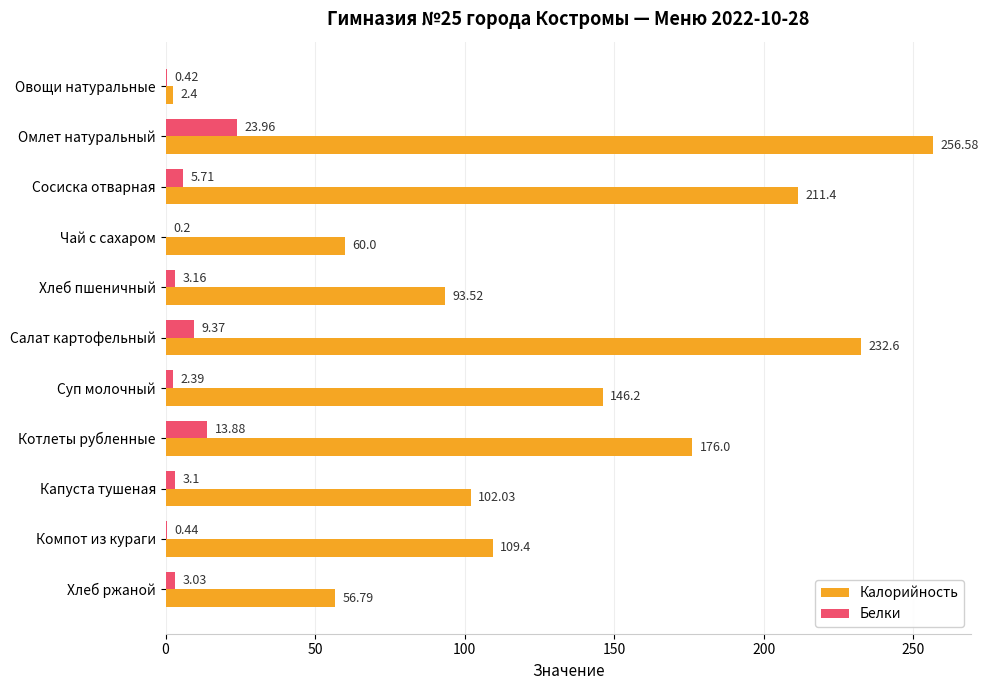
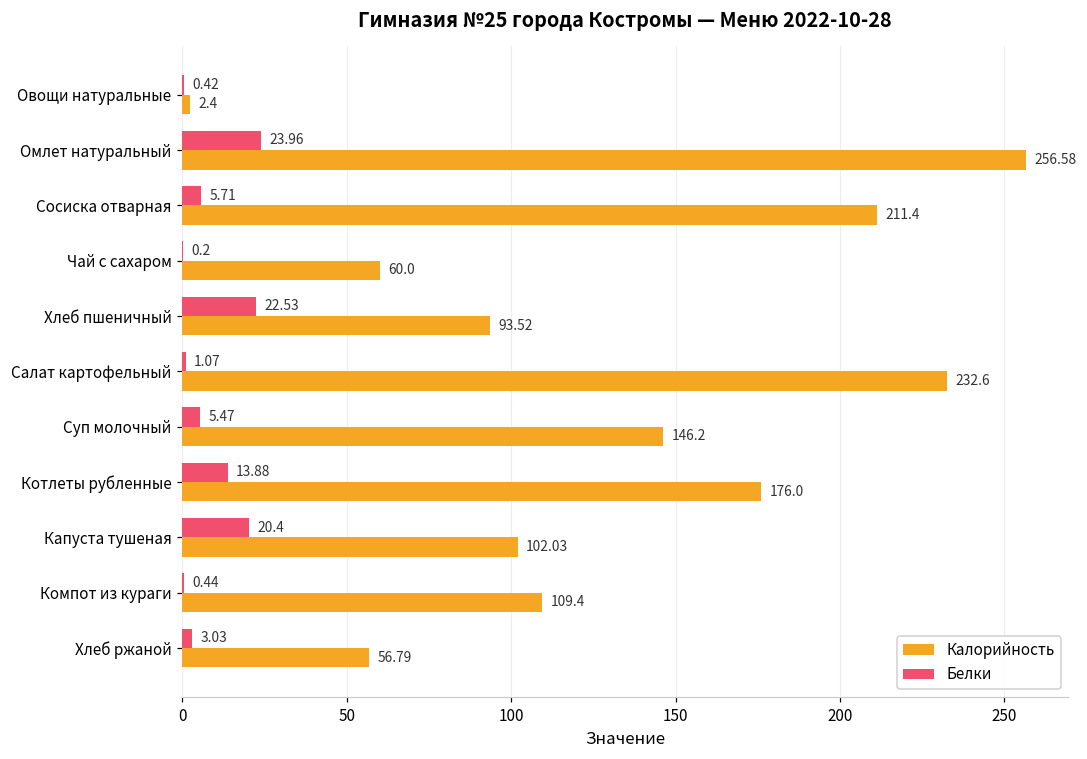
Белки, Хлеб пшеничный: 3.16 -> 22.53
Белки, Салат картофельный: 9.37 -> 1.07
Белки, Суп молочный: 2.39 -> 5.47
Белки, Капуста тушеная: 3.1 -> 20.4
